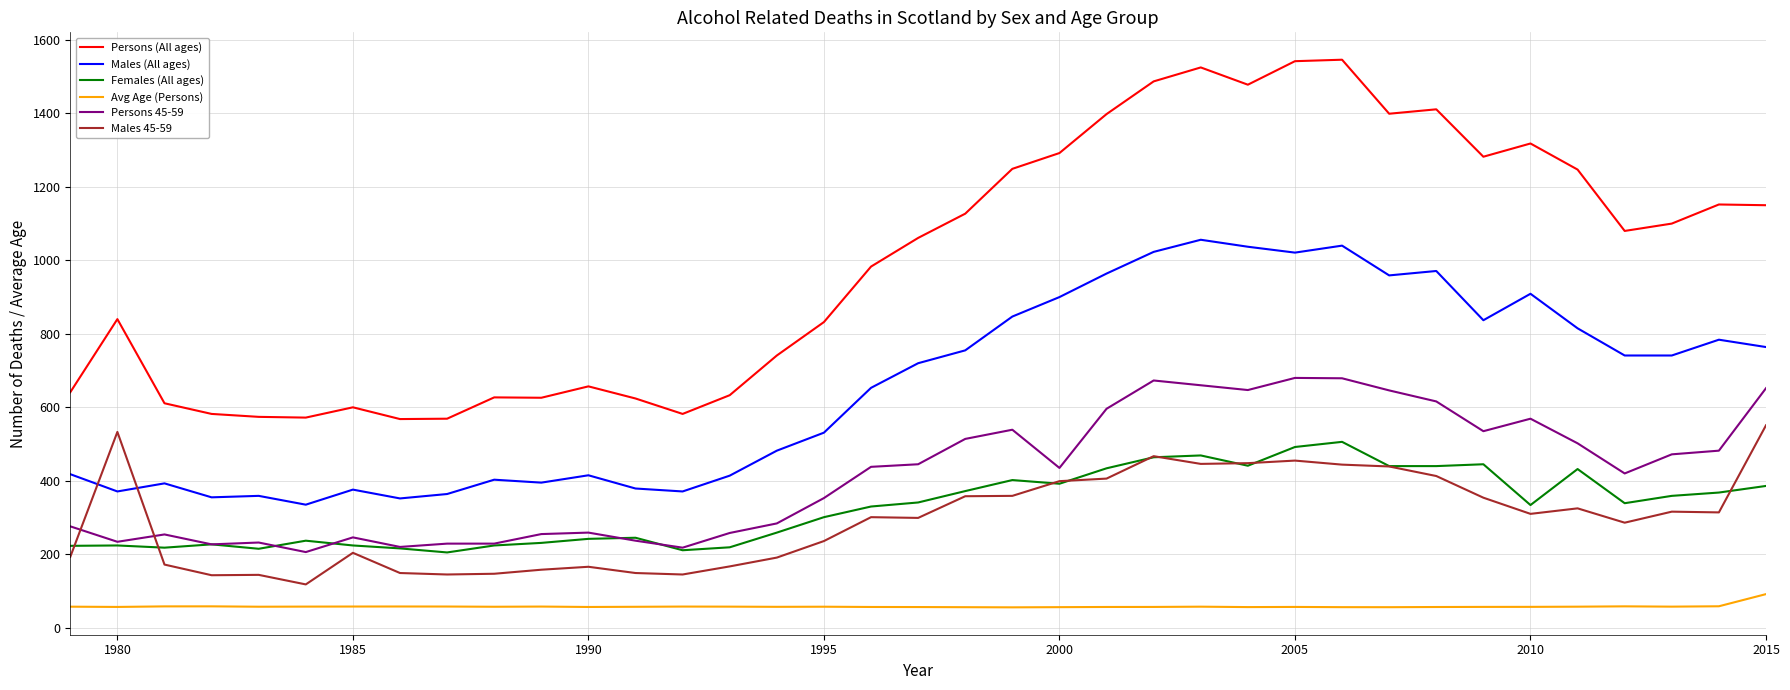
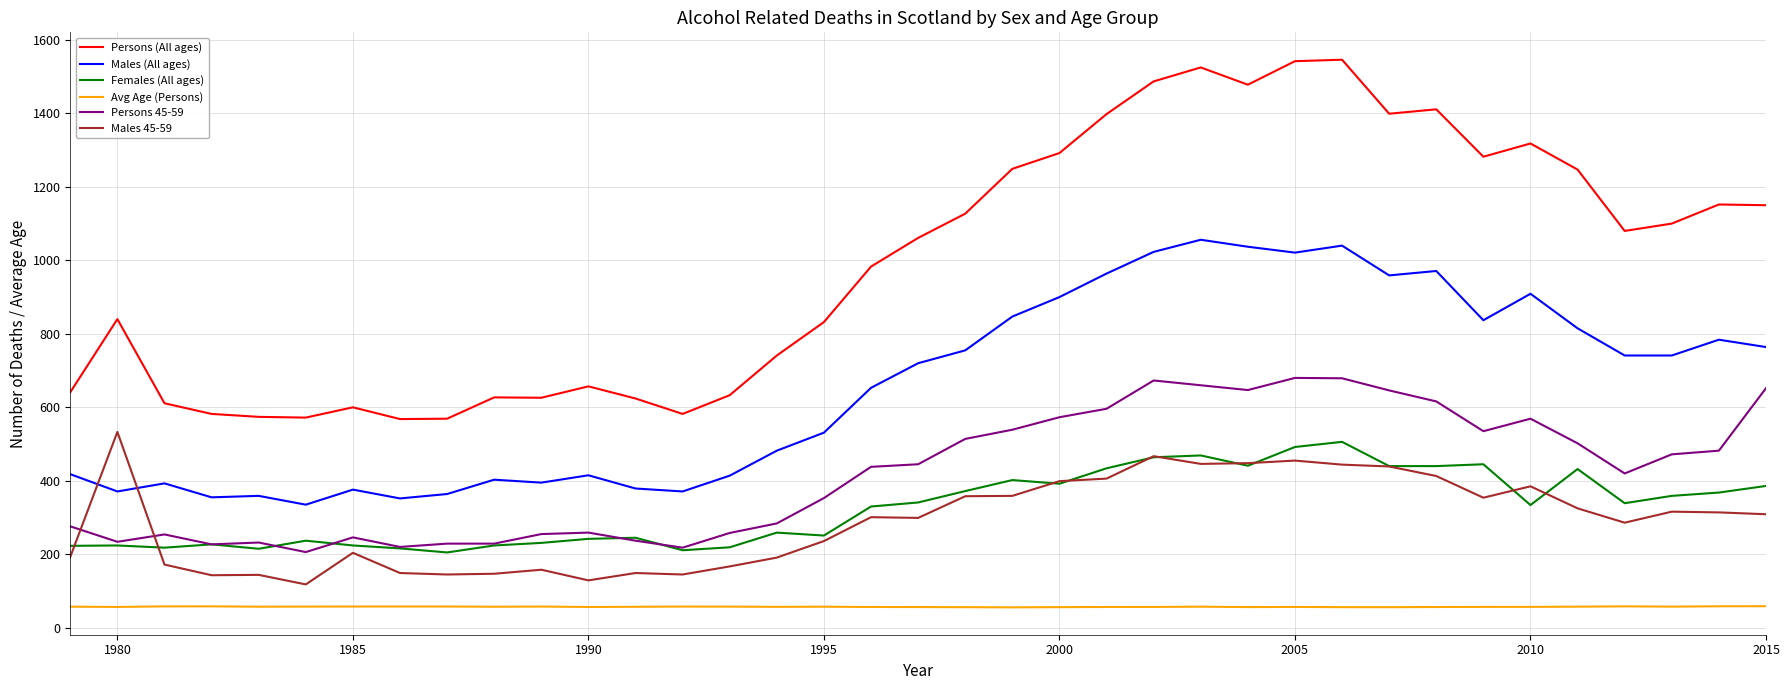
Males 45-59, 1990: 170 -> 130
Females (All ages), 1995: 300 -> 250
Persons 45-59, 2000: 440 -> 570
Males 45-59, 2010: 310 -> 390
Avg Age (Persons), 2015: 90 -> 60
Males 45-59, 2015: 550 -> 310
